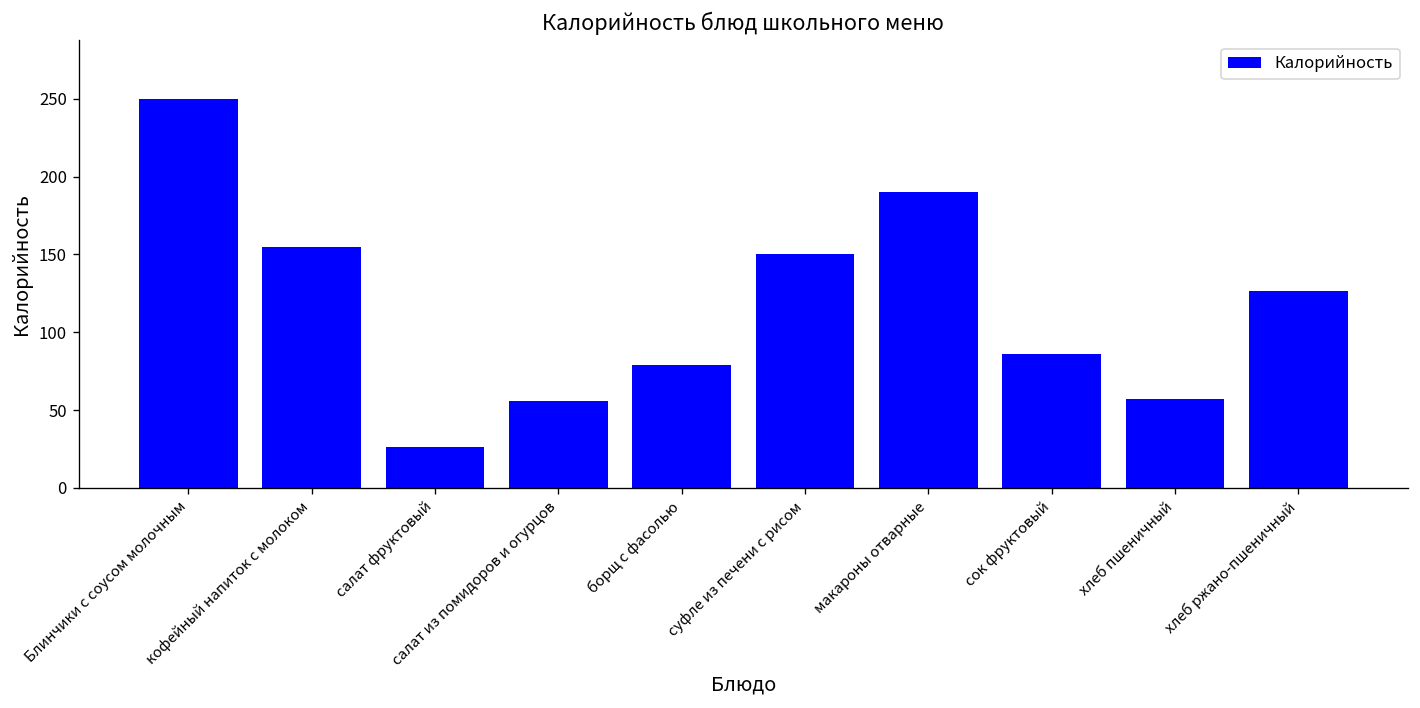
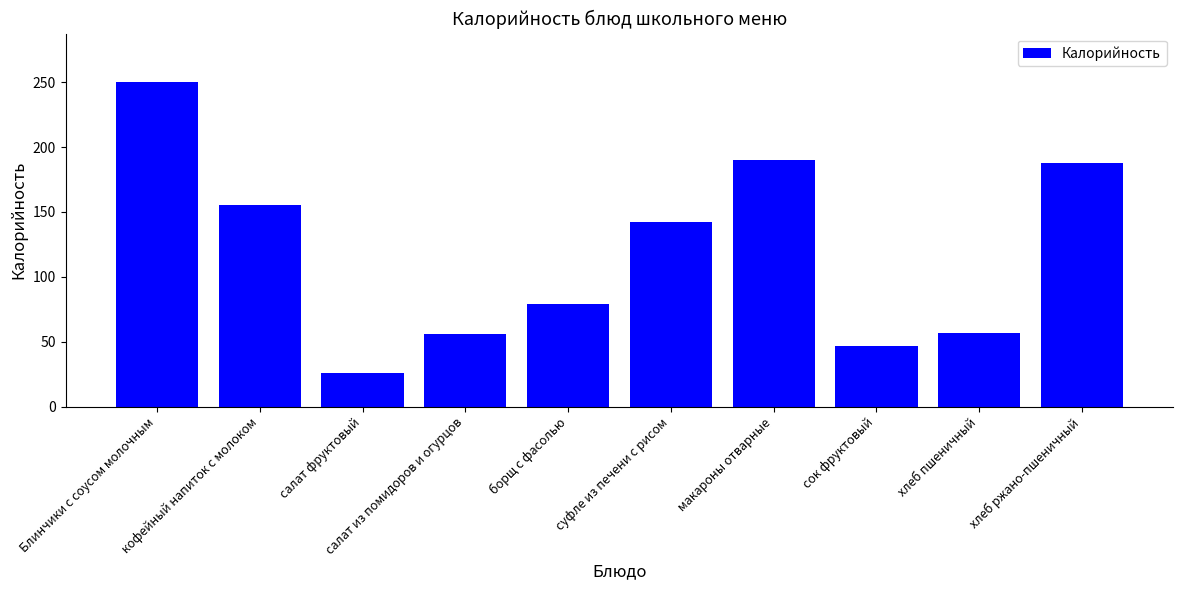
суфле из печени с рисом: 150 -> 142
сок фруктовый: 86 -> 47
хлеб ржано-пшеничный: 127 -> 188
